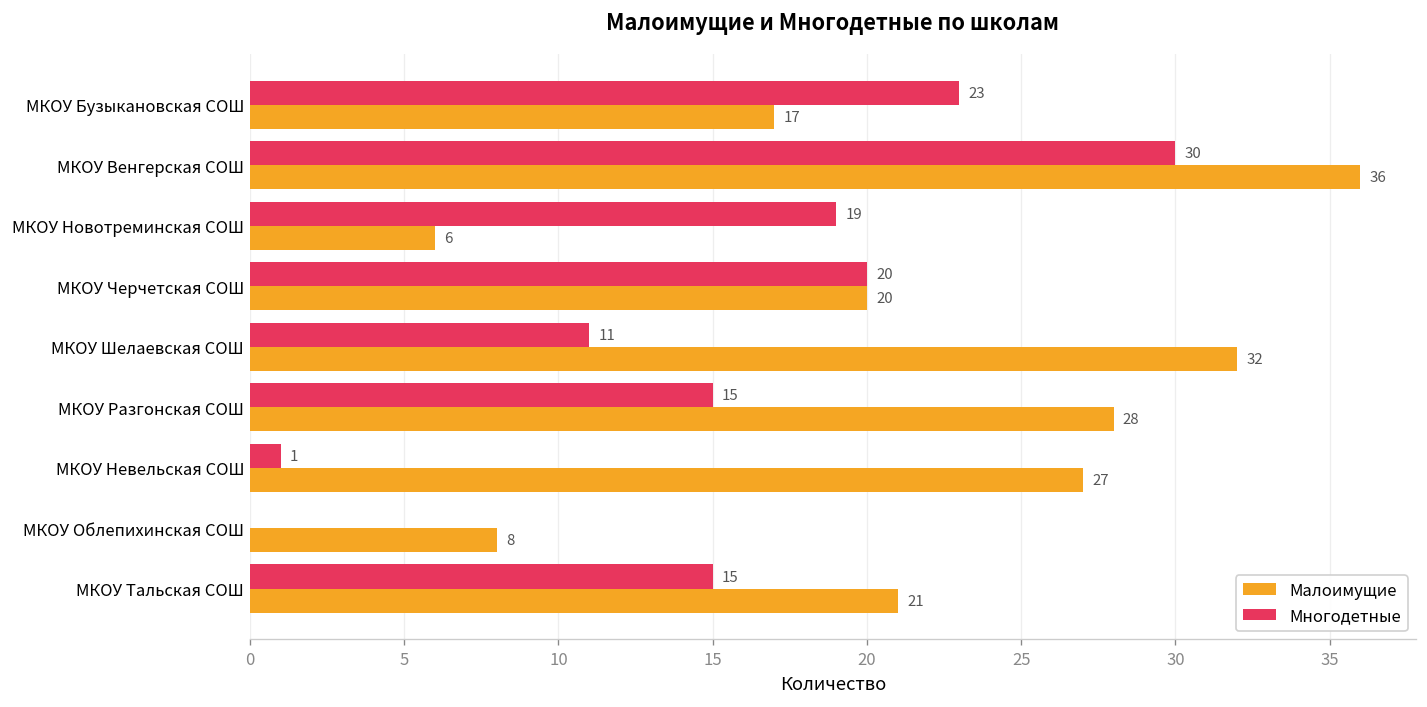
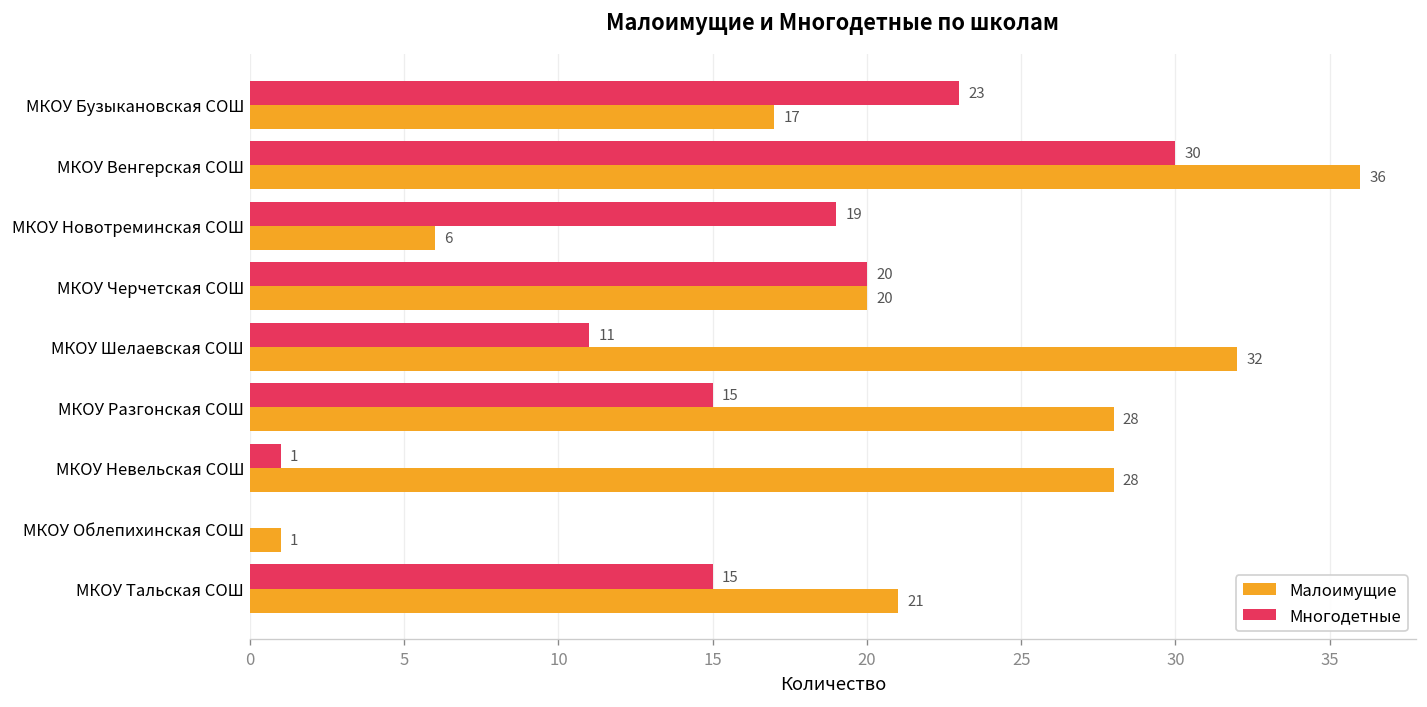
Малоимущие, МКОУ Невельская СОШ: 27 -> 28
Малоимущие, МКОУ Облепихинская СОШ: 8 -> 1
